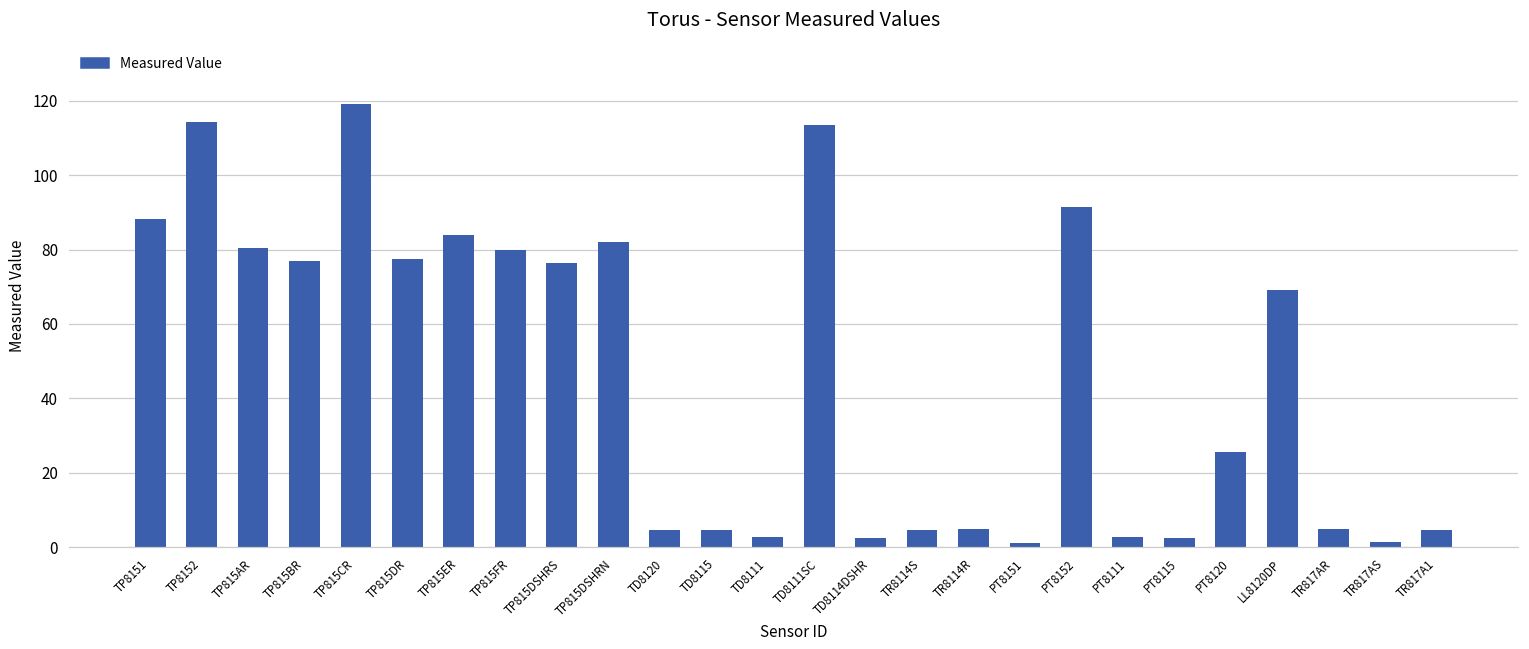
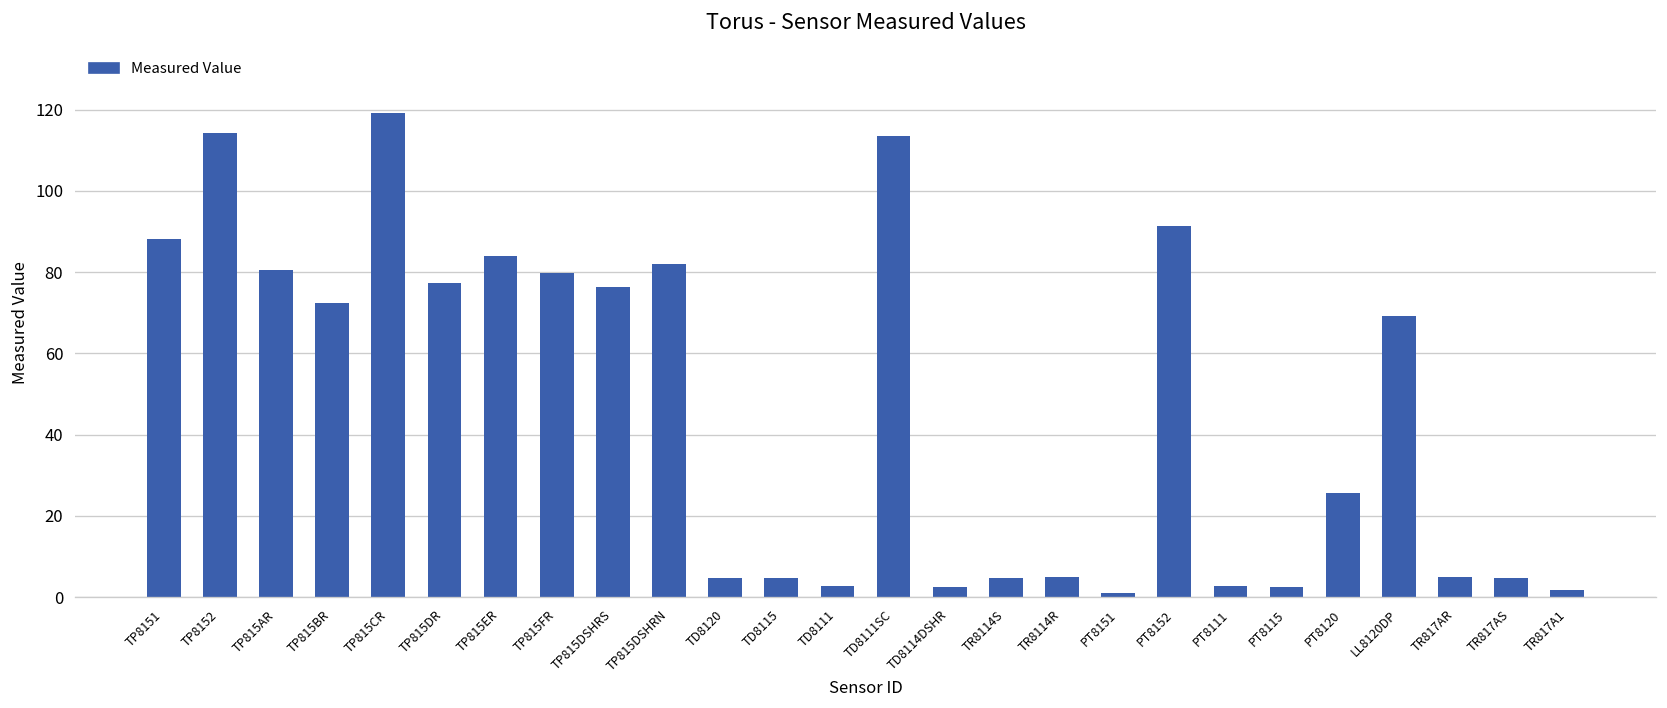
TP815BR: 77 -> 72
TR817AS: 1 -> 5
TR817A1: 5 -> 2
